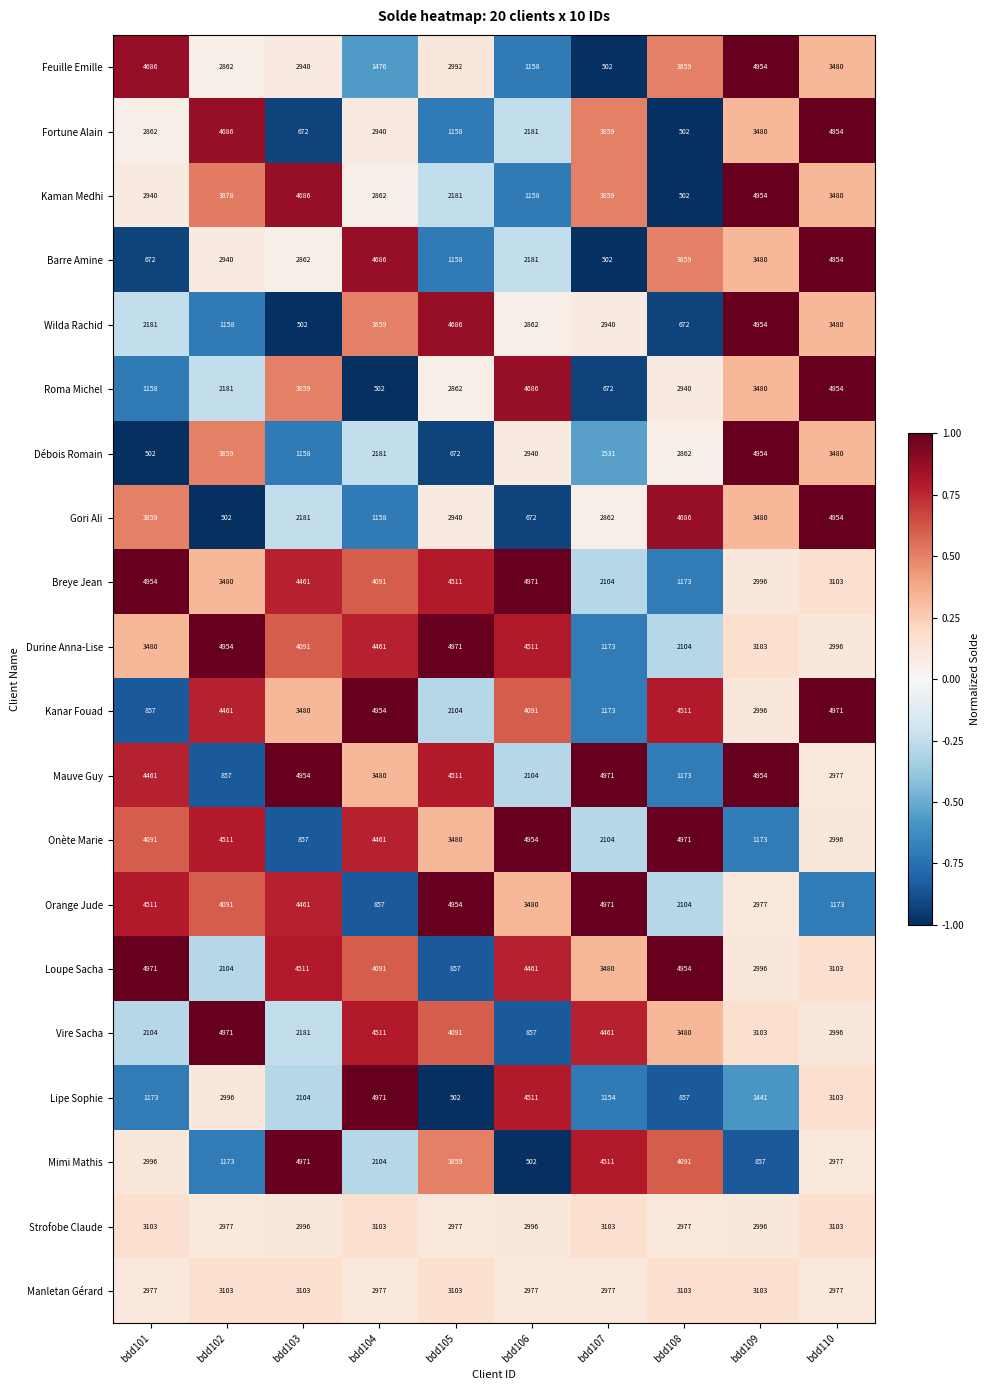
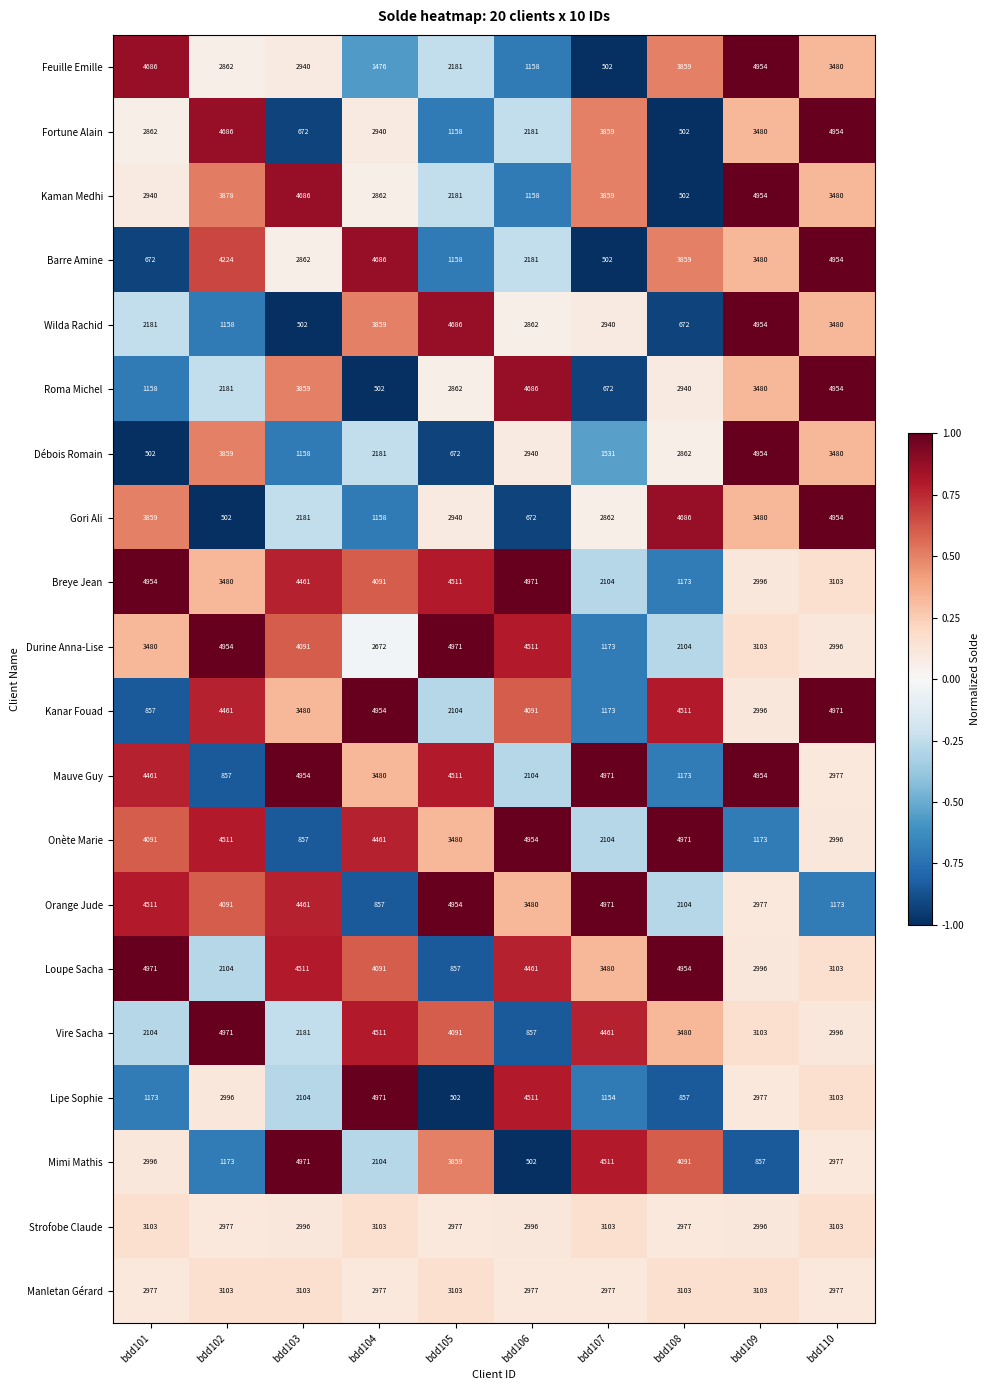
Feuille Emille, bdd105: 2992 -> 2181
Barre Amine, bdd102: 2940 -> 4224
Durine Anna-Lise, bdd104: 4461 -> 2672
Lipe Sophie, bdd109: 1441 -> 2977
